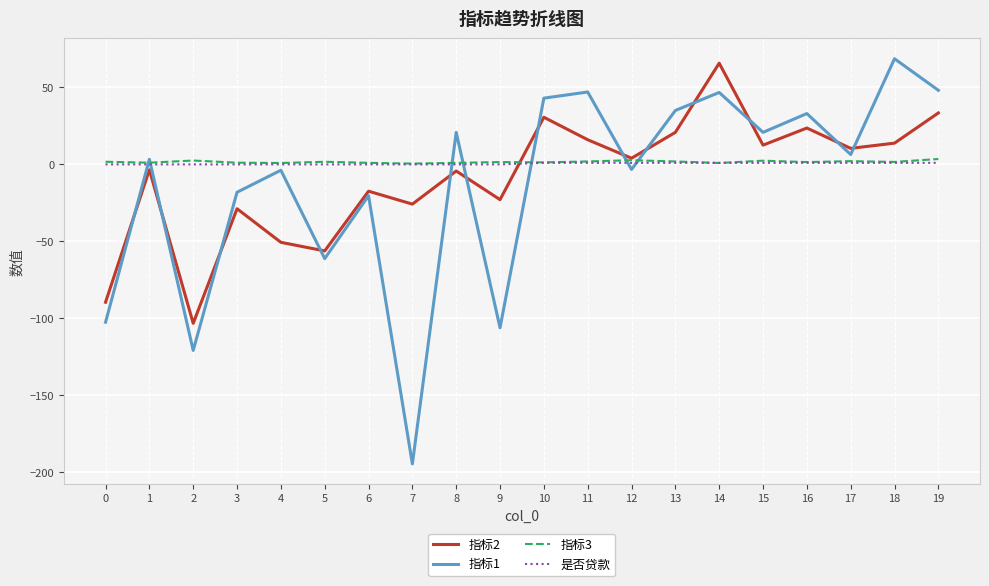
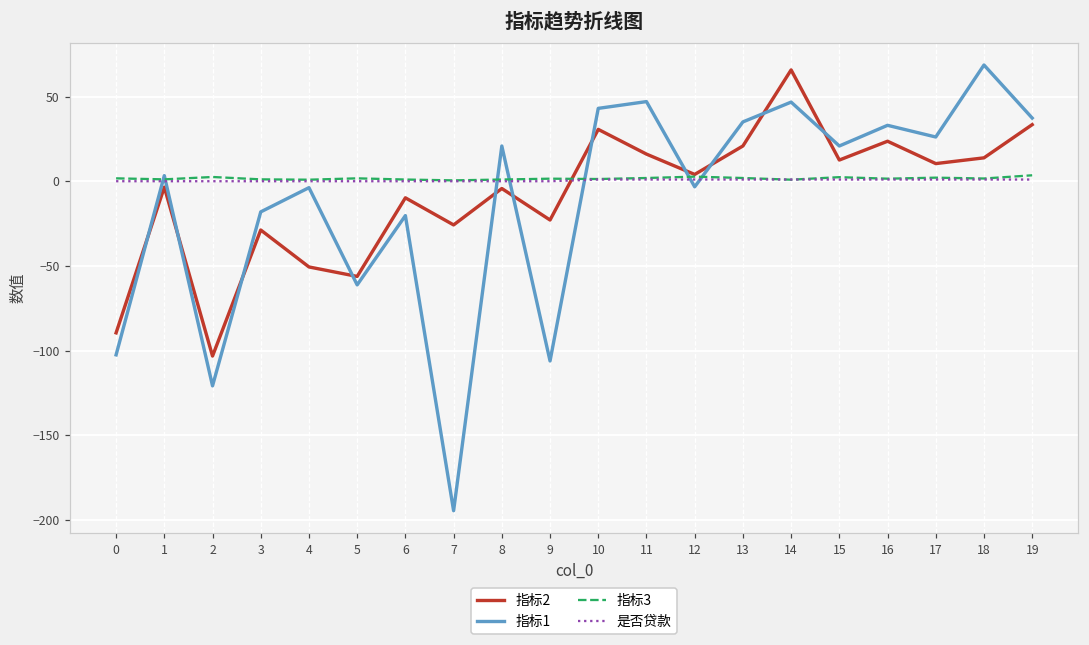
指标2, 6: -17 -> -10
指标1, 17: 6 -> 26
指标1, 19: 48 -> 37
